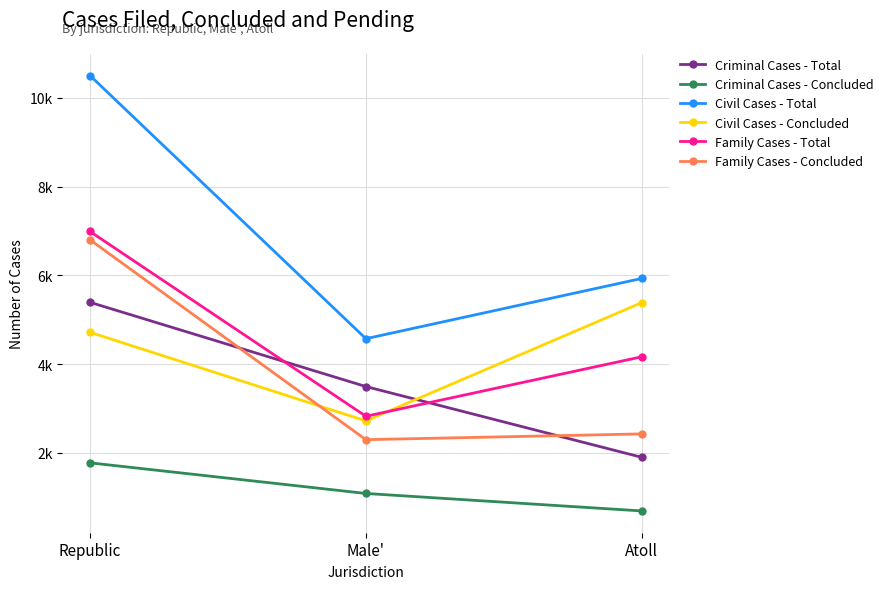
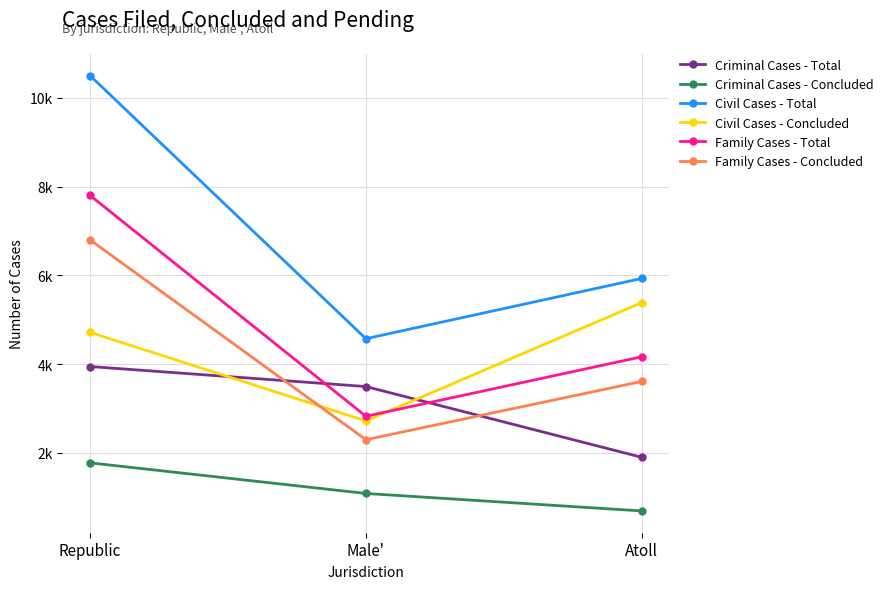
Criminal Cases - Total, Republic: 5400 -> 3900
Family Cases - Total, Republic: 7000 -> 7800
Family Cases - Concluded, Atoll: 2400 -> 3600
